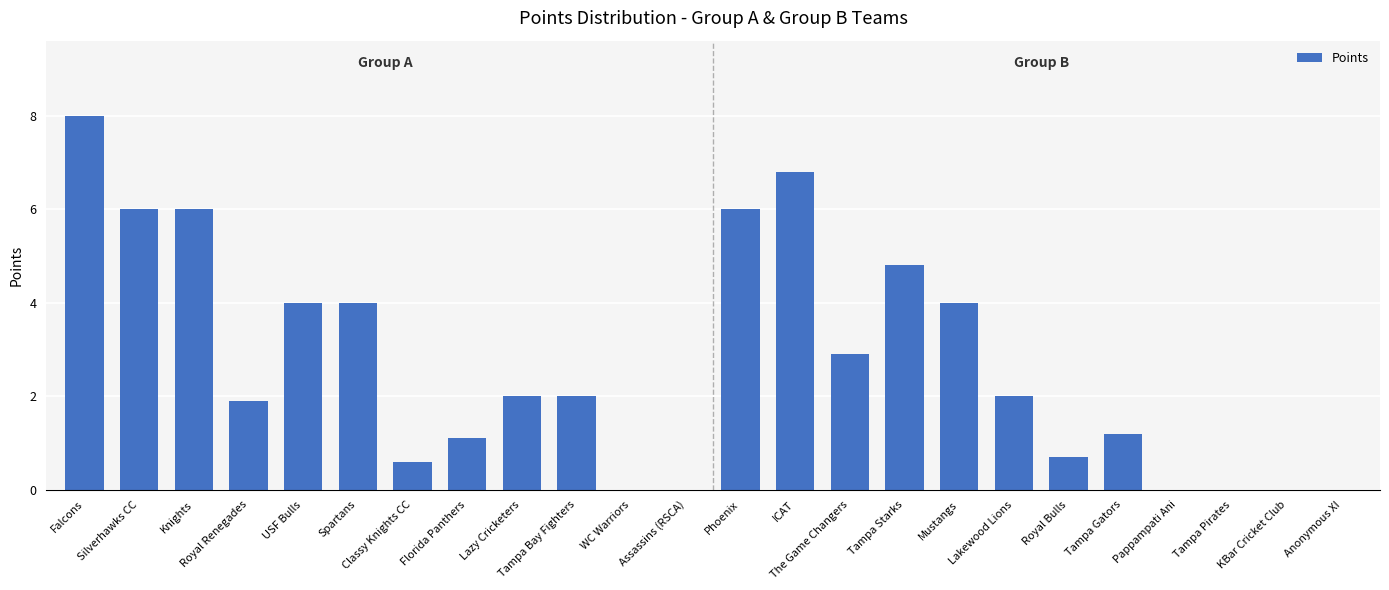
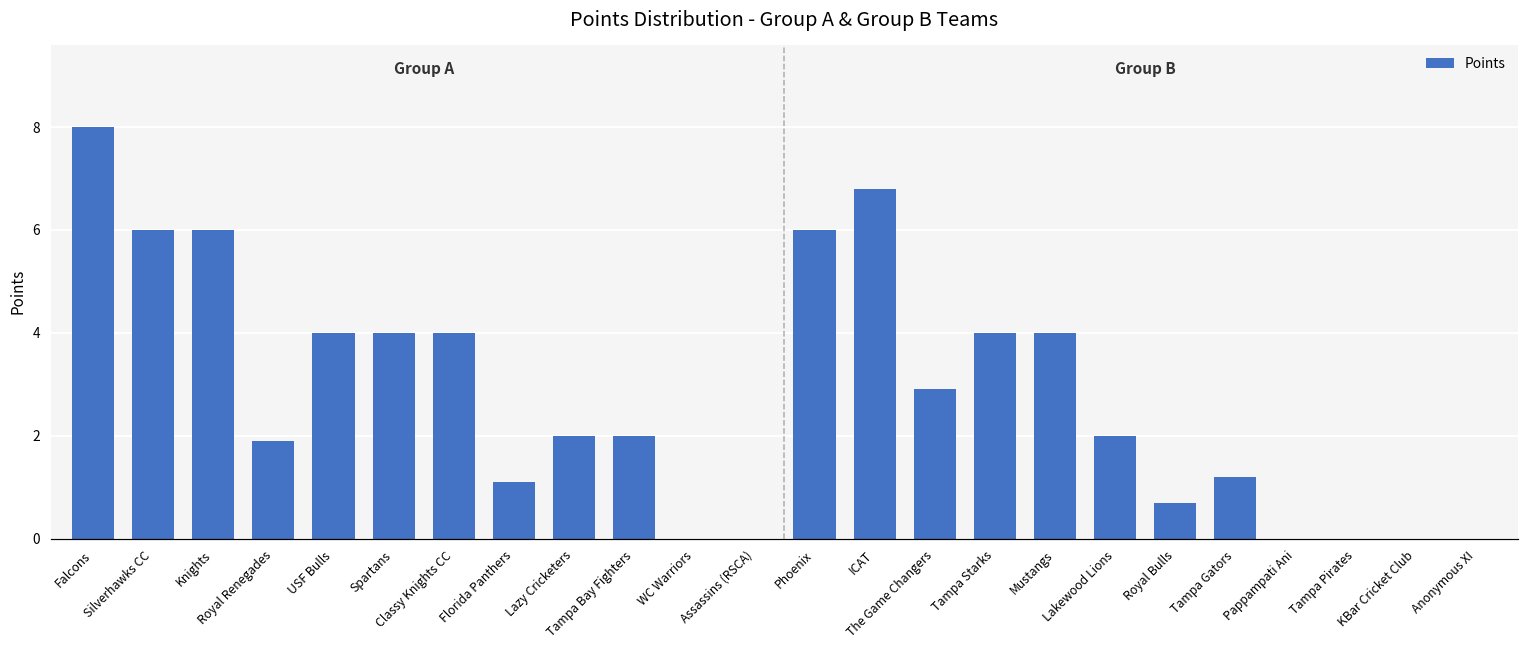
Classy Knights CC: 0.6 -> 4.0
Tampa Starks: 4.8 -> 4.0
